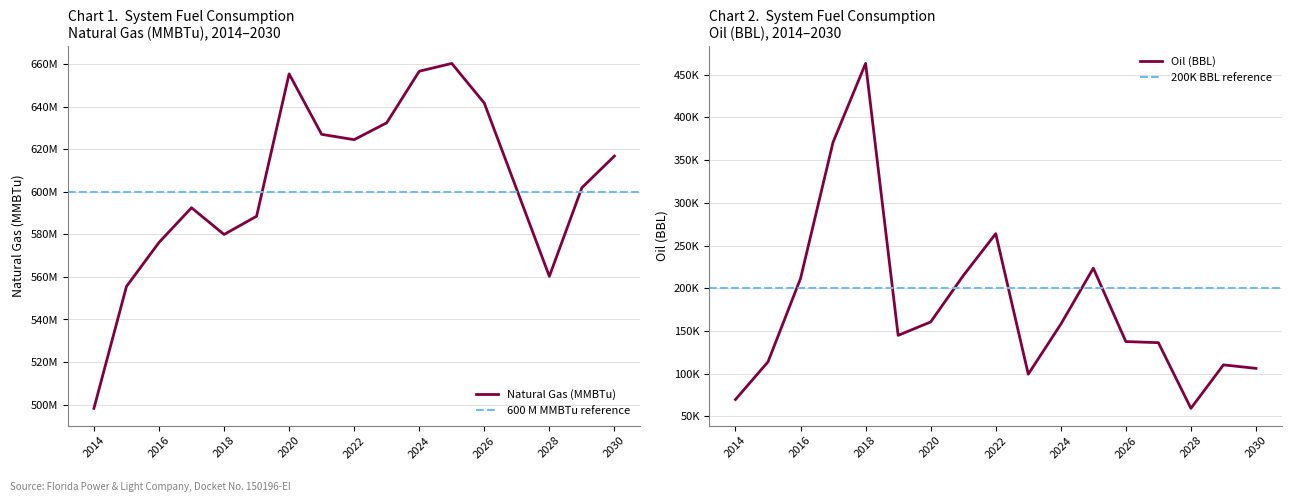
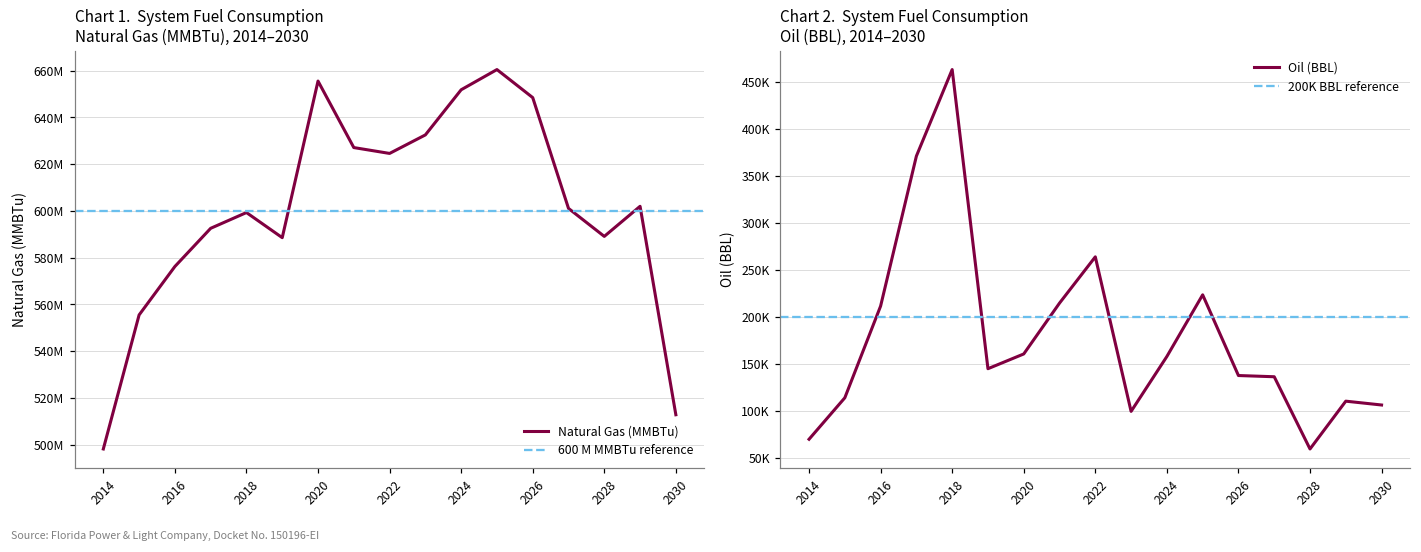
Chart 1. System Fuel Consumption Natural Gas (MMBTu), 2014–2030, 2018: 580000000 -> 599000000
Chart 1. System Fuel Consumption Natural Gas (MMBTu), 2014–2030, 2024: 657000000 -> 652000000
Chart 1. System Fuel Consumption Natural Gas (MMBTu), 2014–2030, 2026: 642000000 -> 648000000
Chart 1. System Fuel Consumption Natural Gas (MMBTu), 2014–2030, 2028: 560000000 -> 589000000
Chart 1. System Fuel Consumption Natural Gas (MMBTu), 2014–2030, 2030: 617000000 -> 513000000
